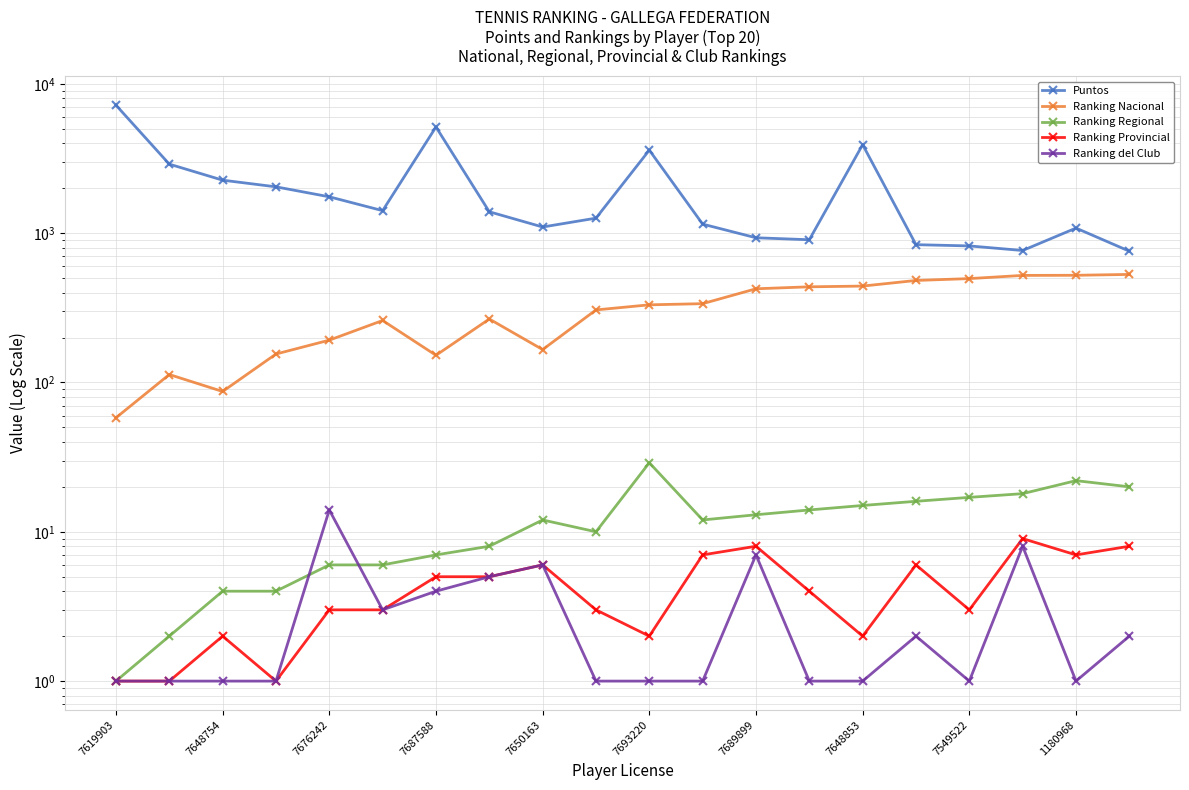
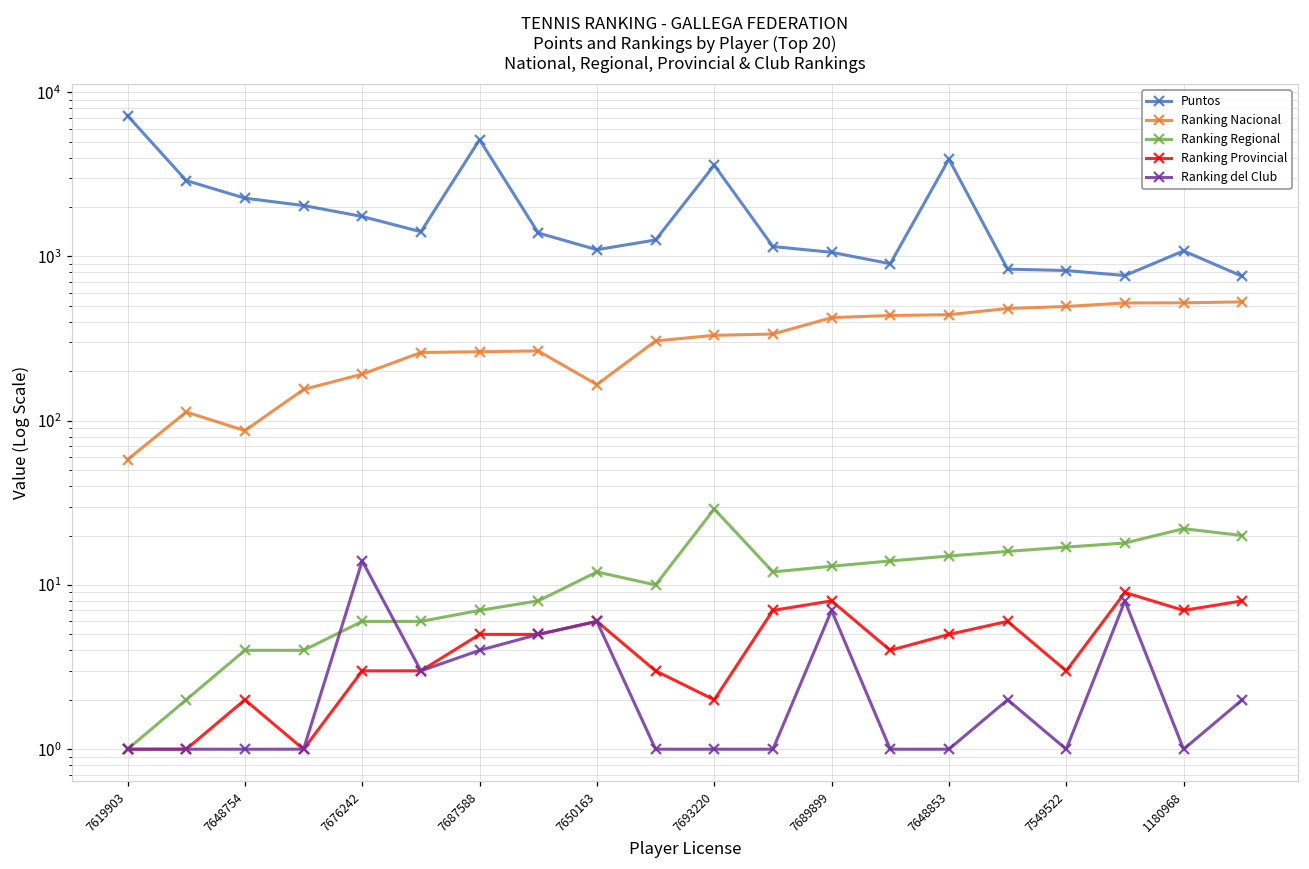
Ranking Nacional, 7687588: 150 -> 260
Puntos, 7689899: 900 -> 1100
Ranking Provincial, 7648853: 2 -> 5
